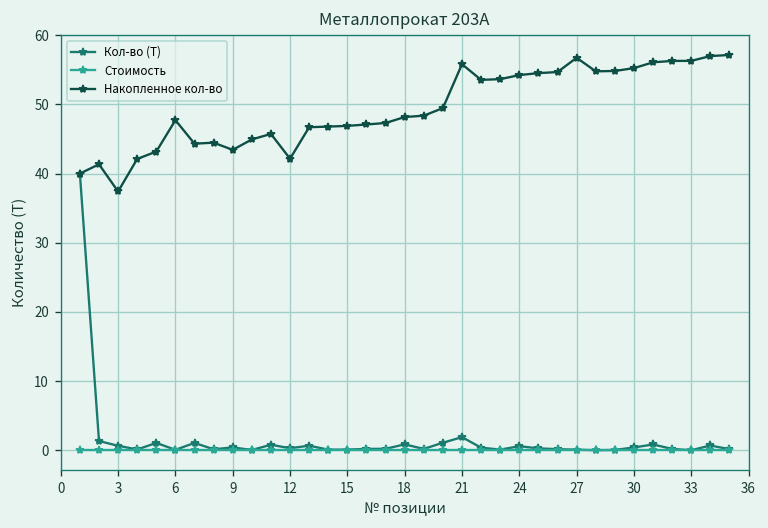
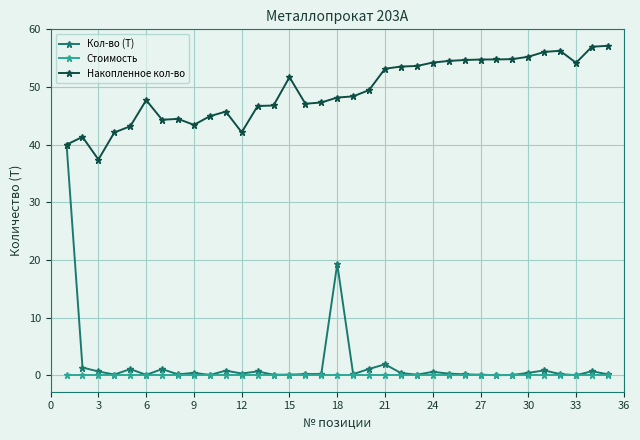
Накопленное кол-во, 15: 47 -> 52
Кол-во (Т), 18: 1 -> 19
Накопленное кол-во, 21: 56 -> 53
Накопленное кол-во, 27: 57 -> 55
Накопленное кол-во, 33: 56 -> 54
